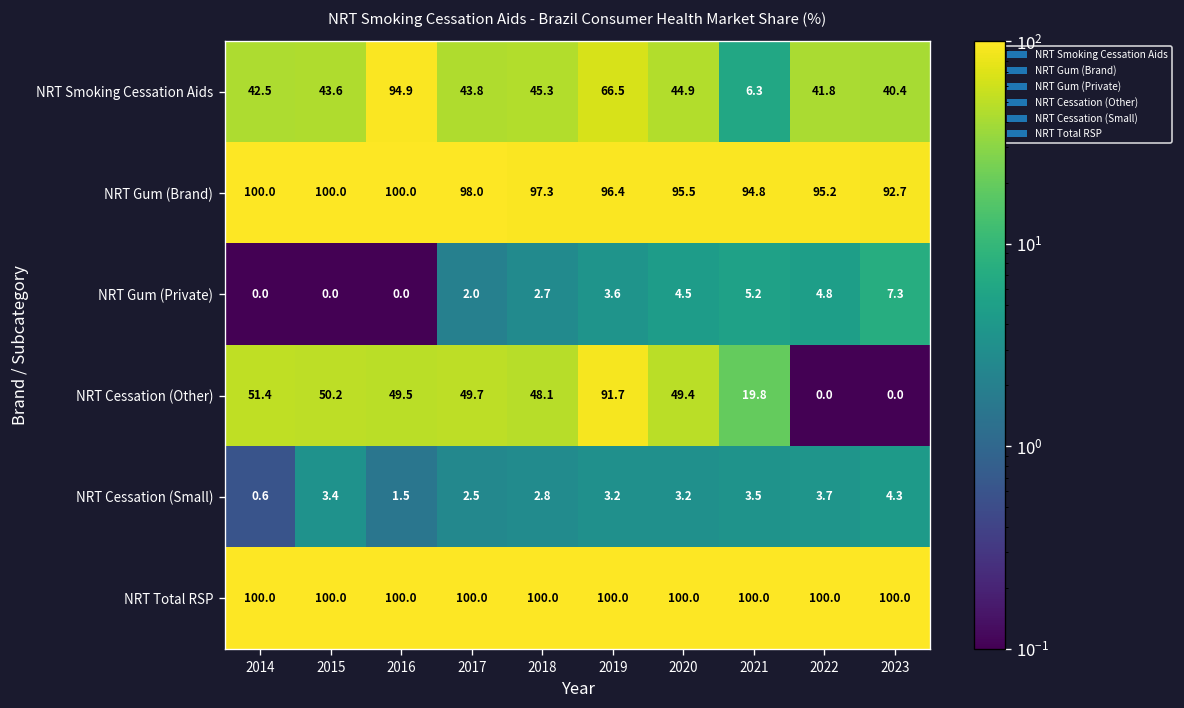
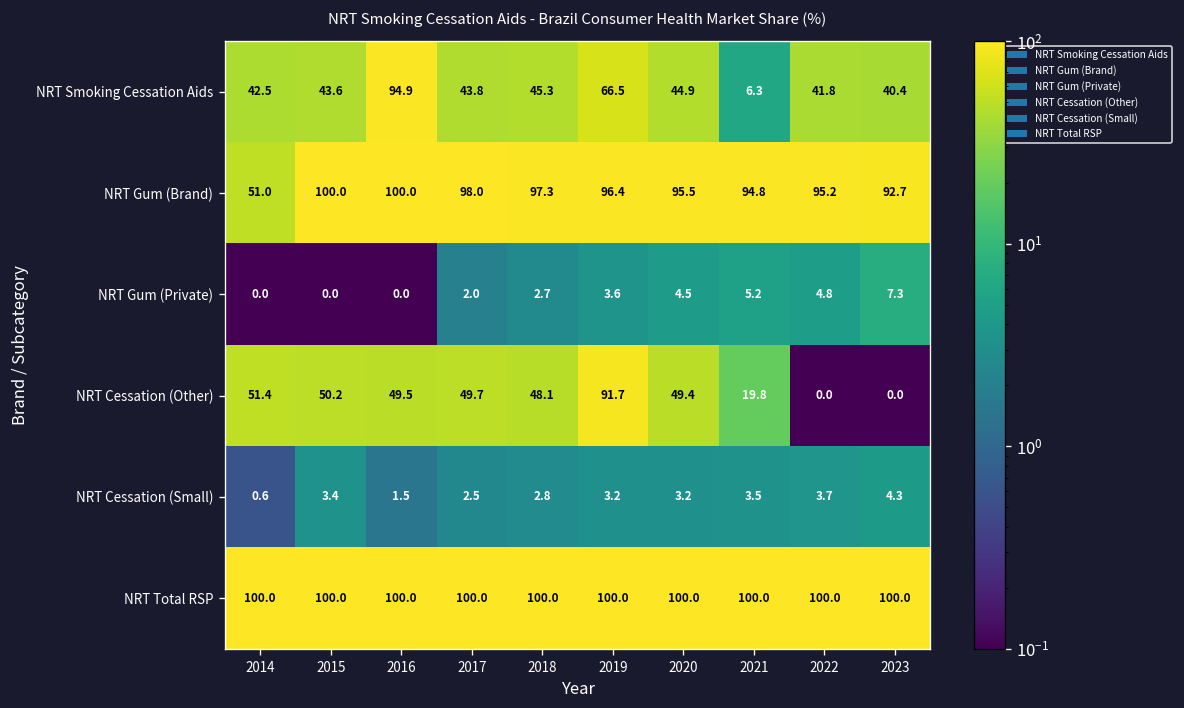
NRT Gum (Brand), 2014: 100.0 -> 51.0
